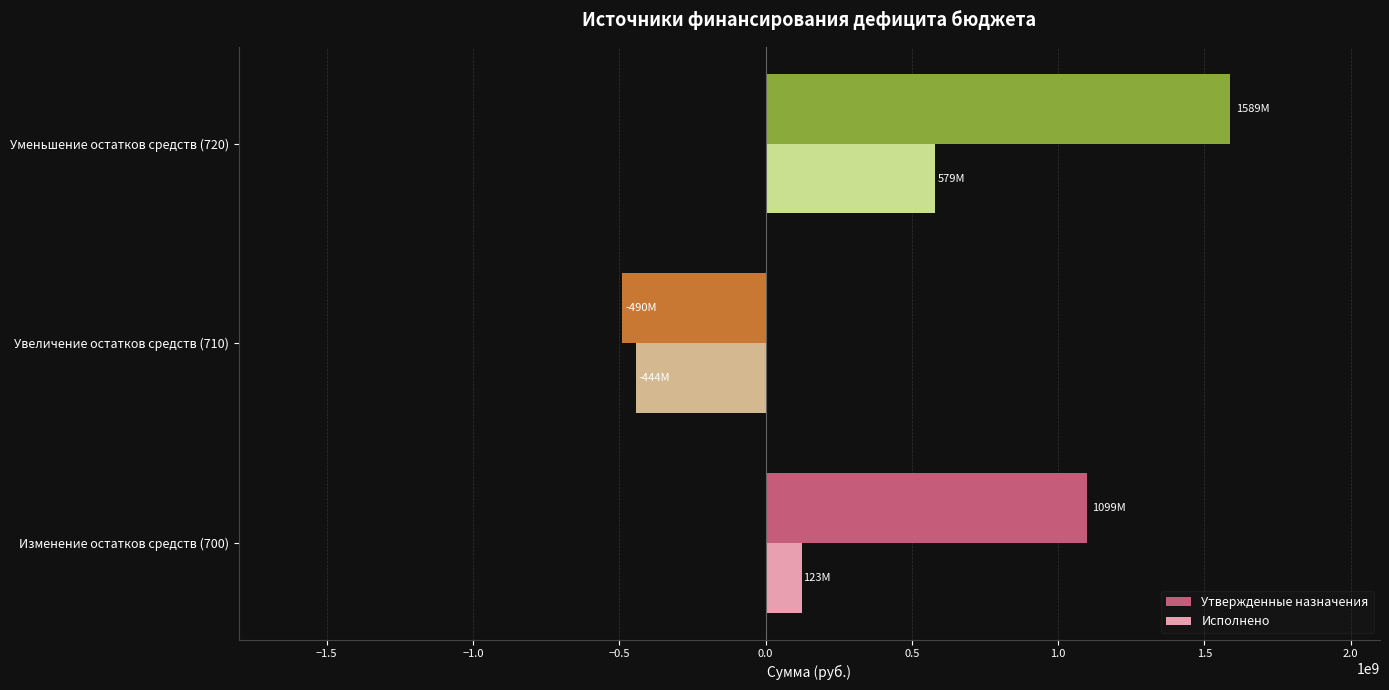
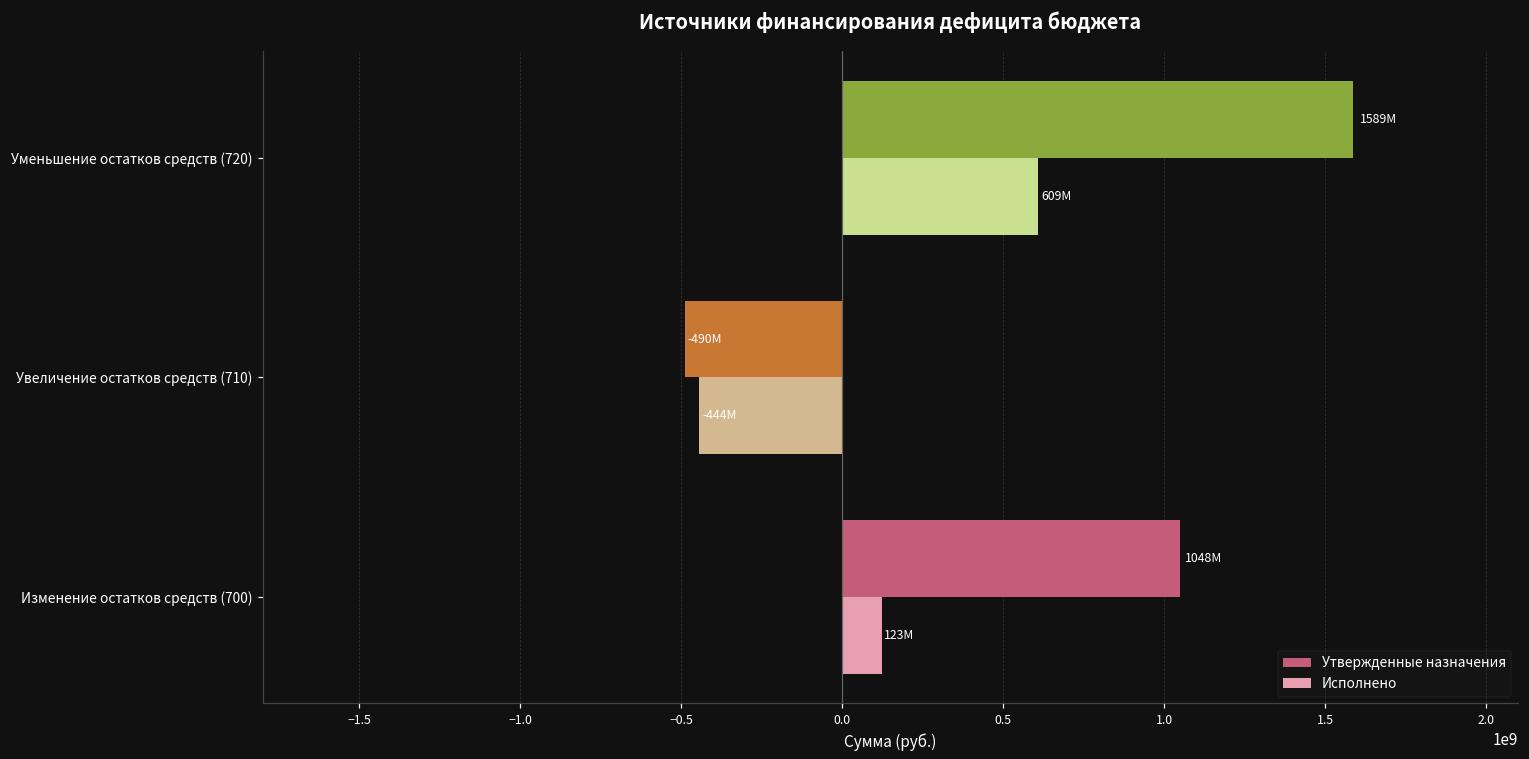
Исполнено, Уменьшение остатков средств (720): 579M -> 609M
Утвержденные назначения, Изменение остатков средств (700): 1099M -> 1048M
